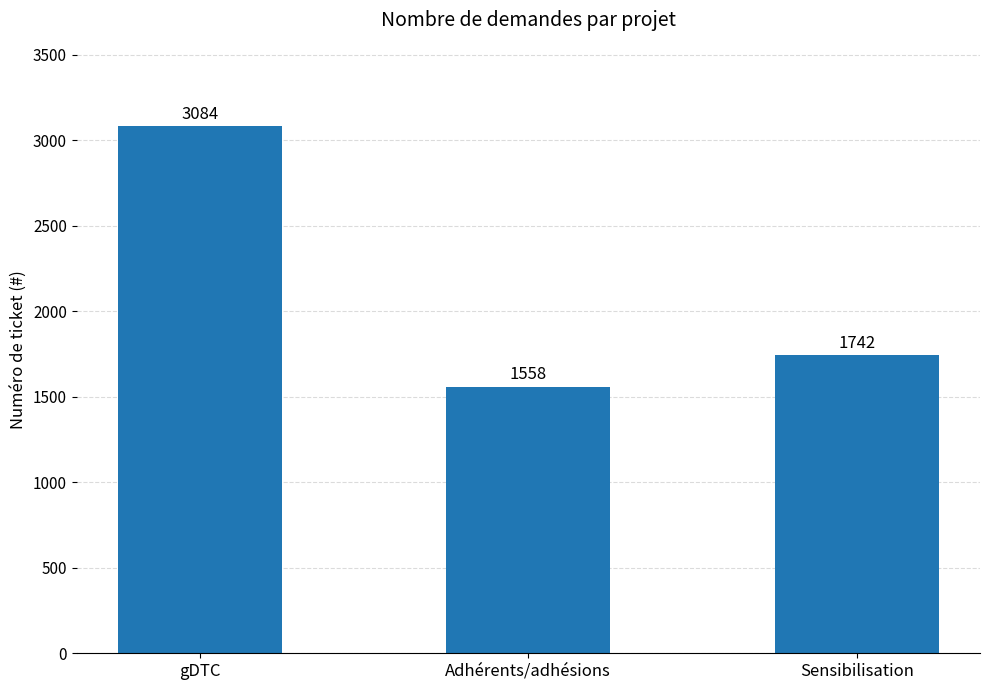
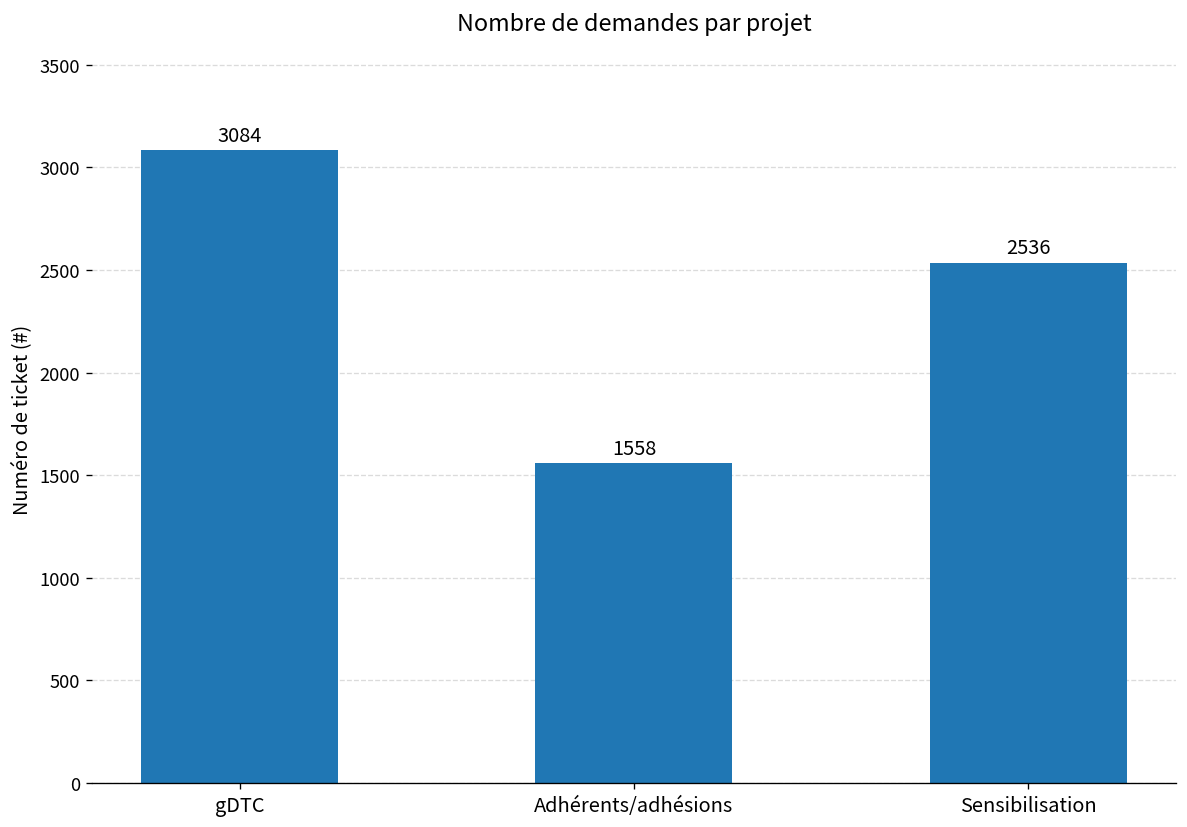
Sensibilisation: 1742 -> 2536
